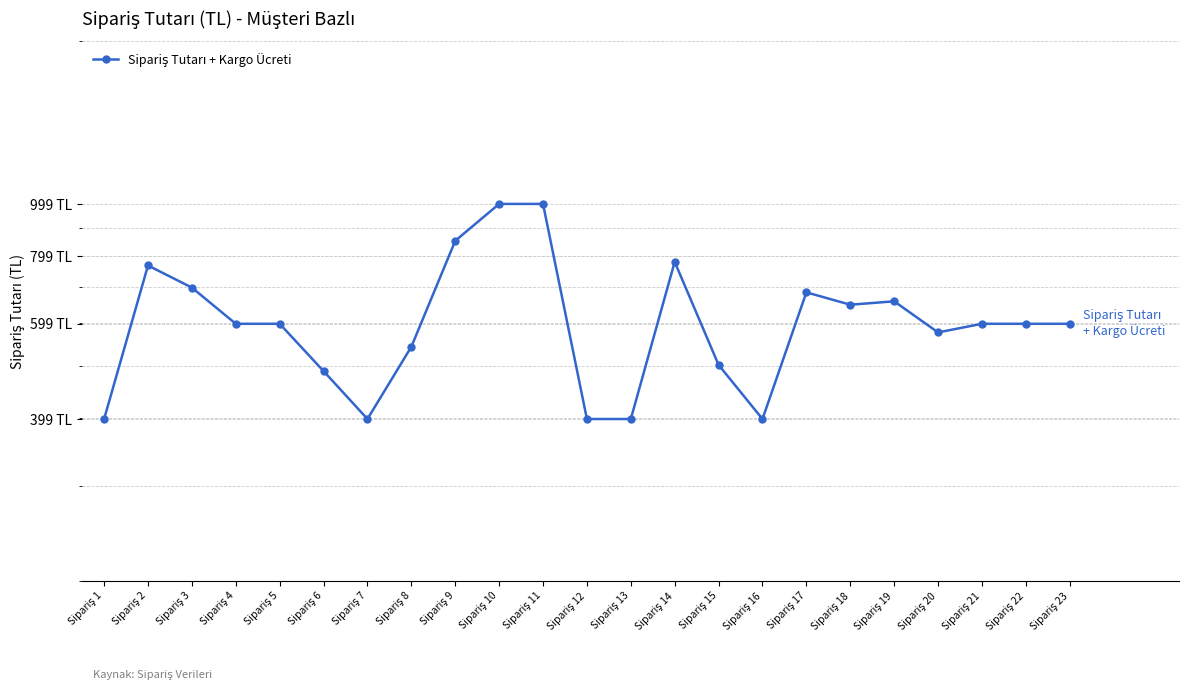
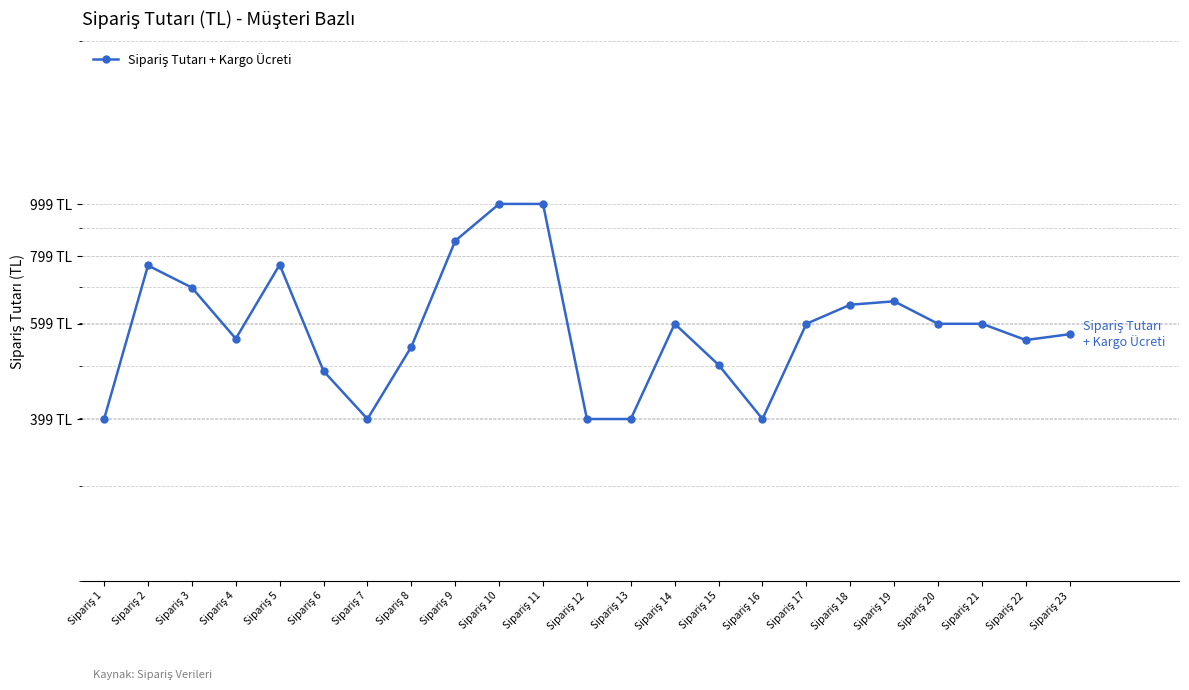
Sipariş 4: 600 TL -> 560 TL
Sipariş 5: 600 TL -> 770 TL
Sipariş 14: 780 TL -> 600 TL
Sipariş 17: 690 TL -> 600 TL
Sipariş 20: 580 TL -> 600 TL
Sipariş 22: 600 TL -> 560 TL
Sipariş 23: 600 TL -> 570 TL
